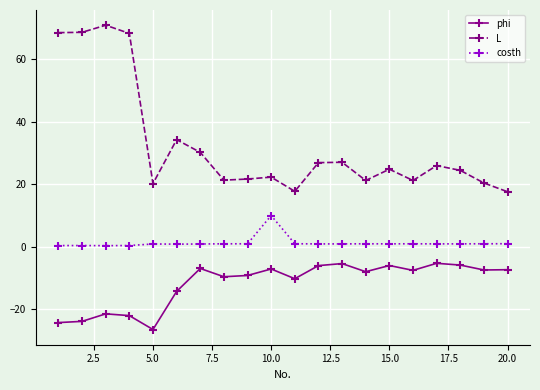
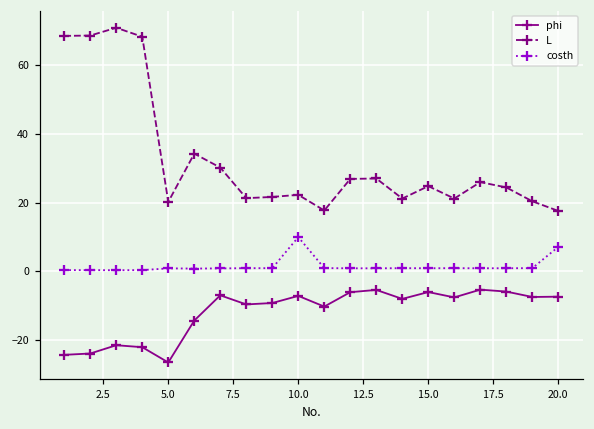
costh, 20.0: 1 -> 7
